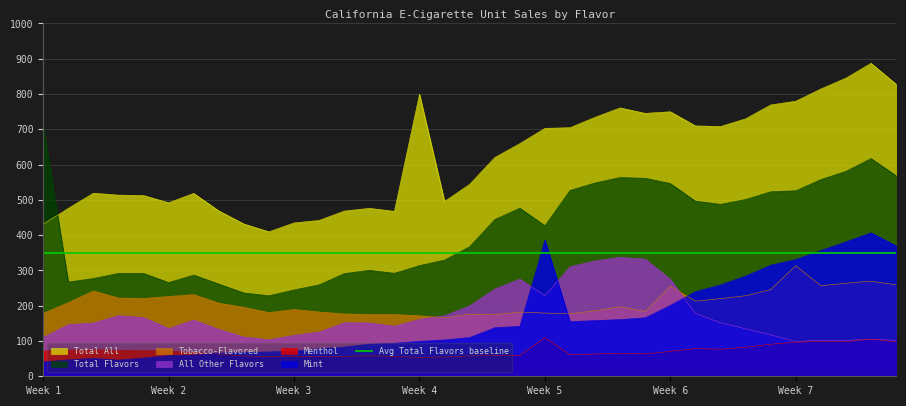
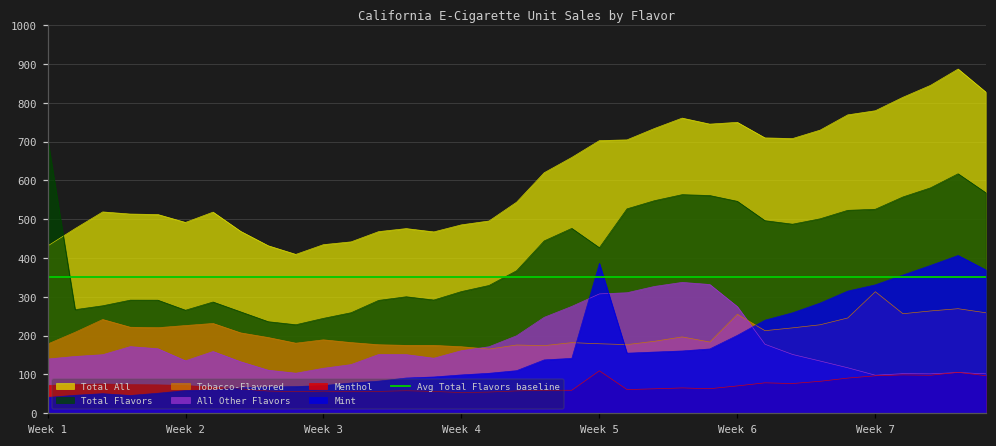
All Other Flavors, Week 1: 110 -> 140
Total All, Week 4: 800 -> 490
All Other Flavors, Week 5: 230 -> 310
